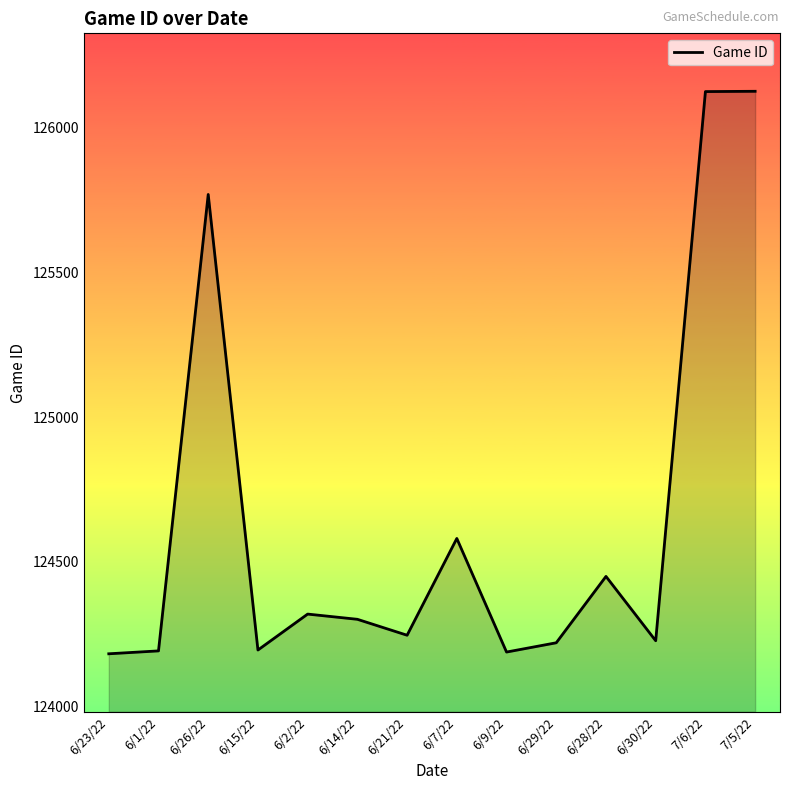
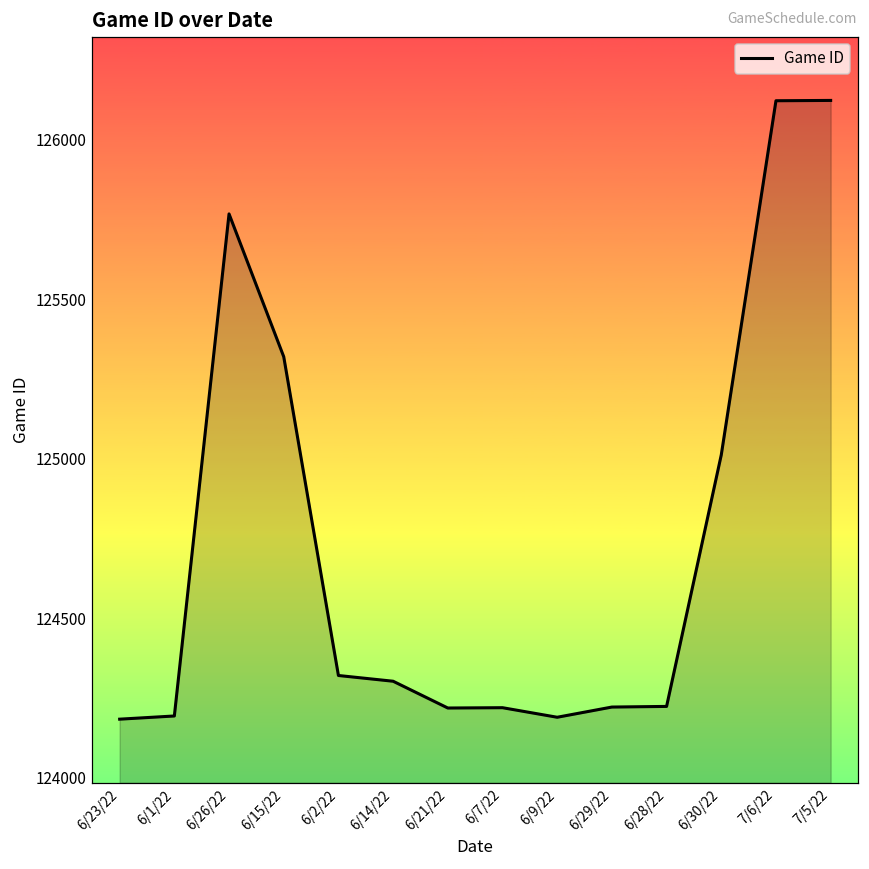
6/15/22: 124200 -> 125320
6/21/22: 124250 -> 124220
6/7/22: 124580 -> 124220
6/28/22: 124450 -> 124220
6/30/22: 124230 -> 125010
